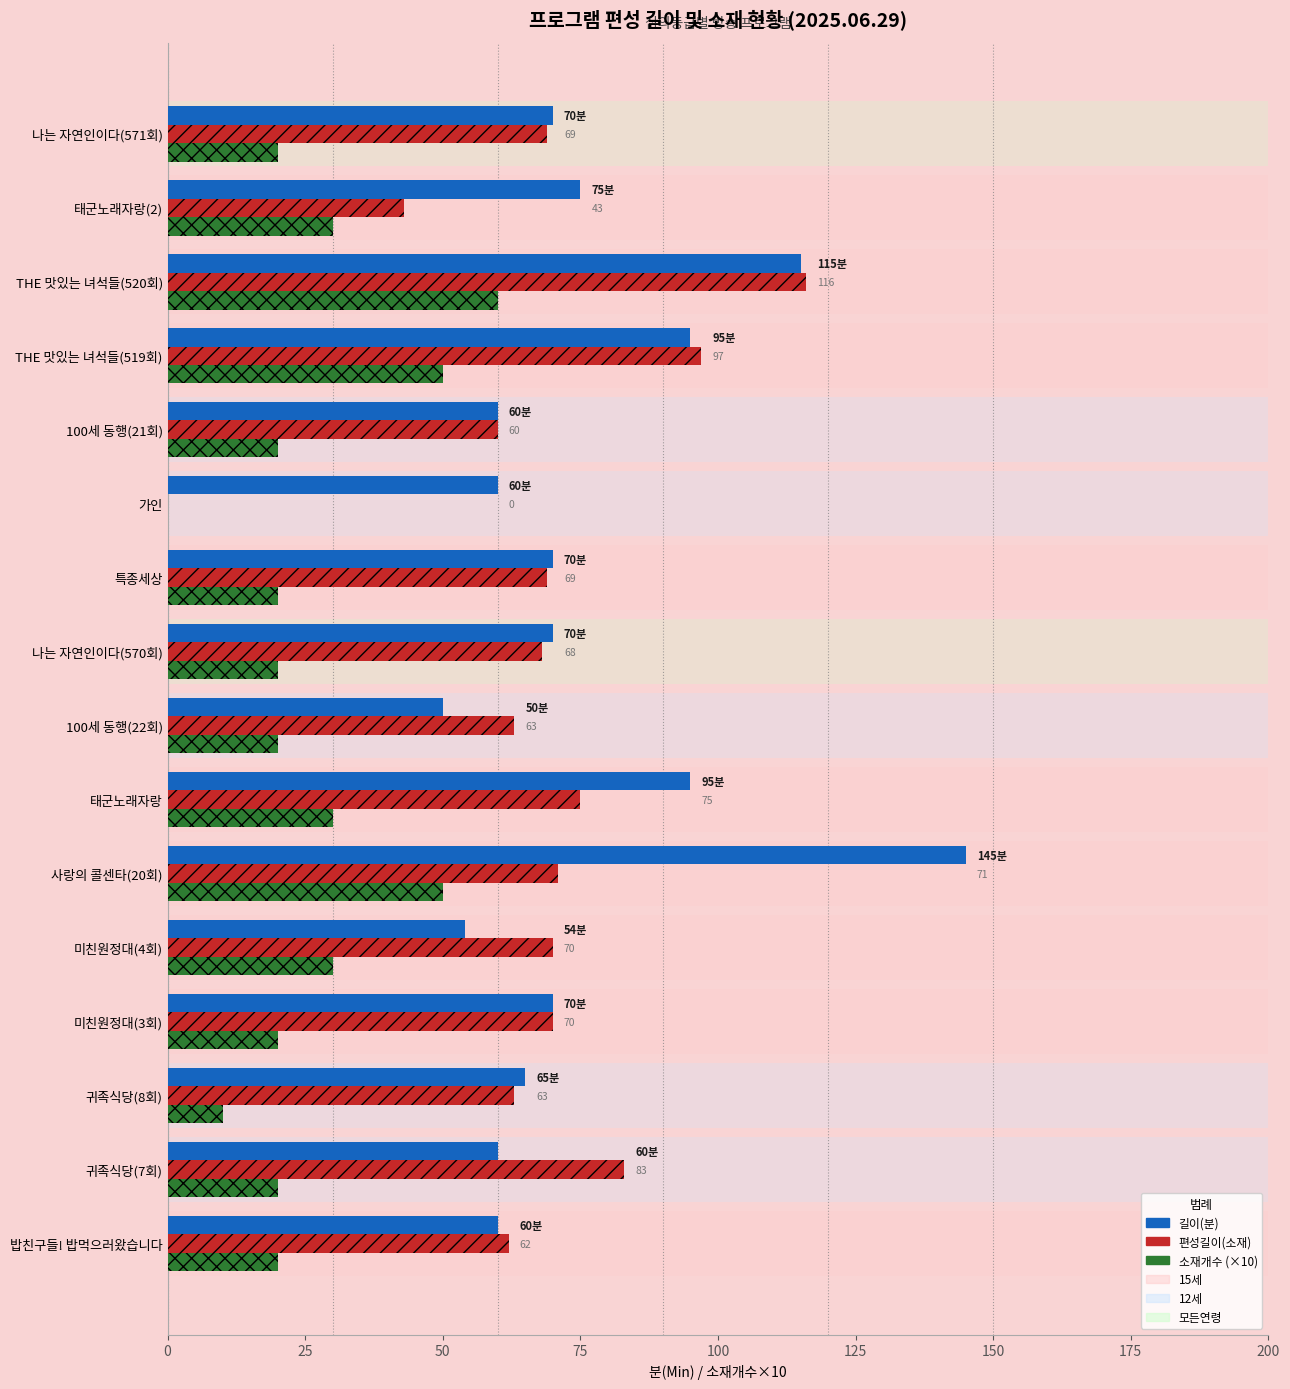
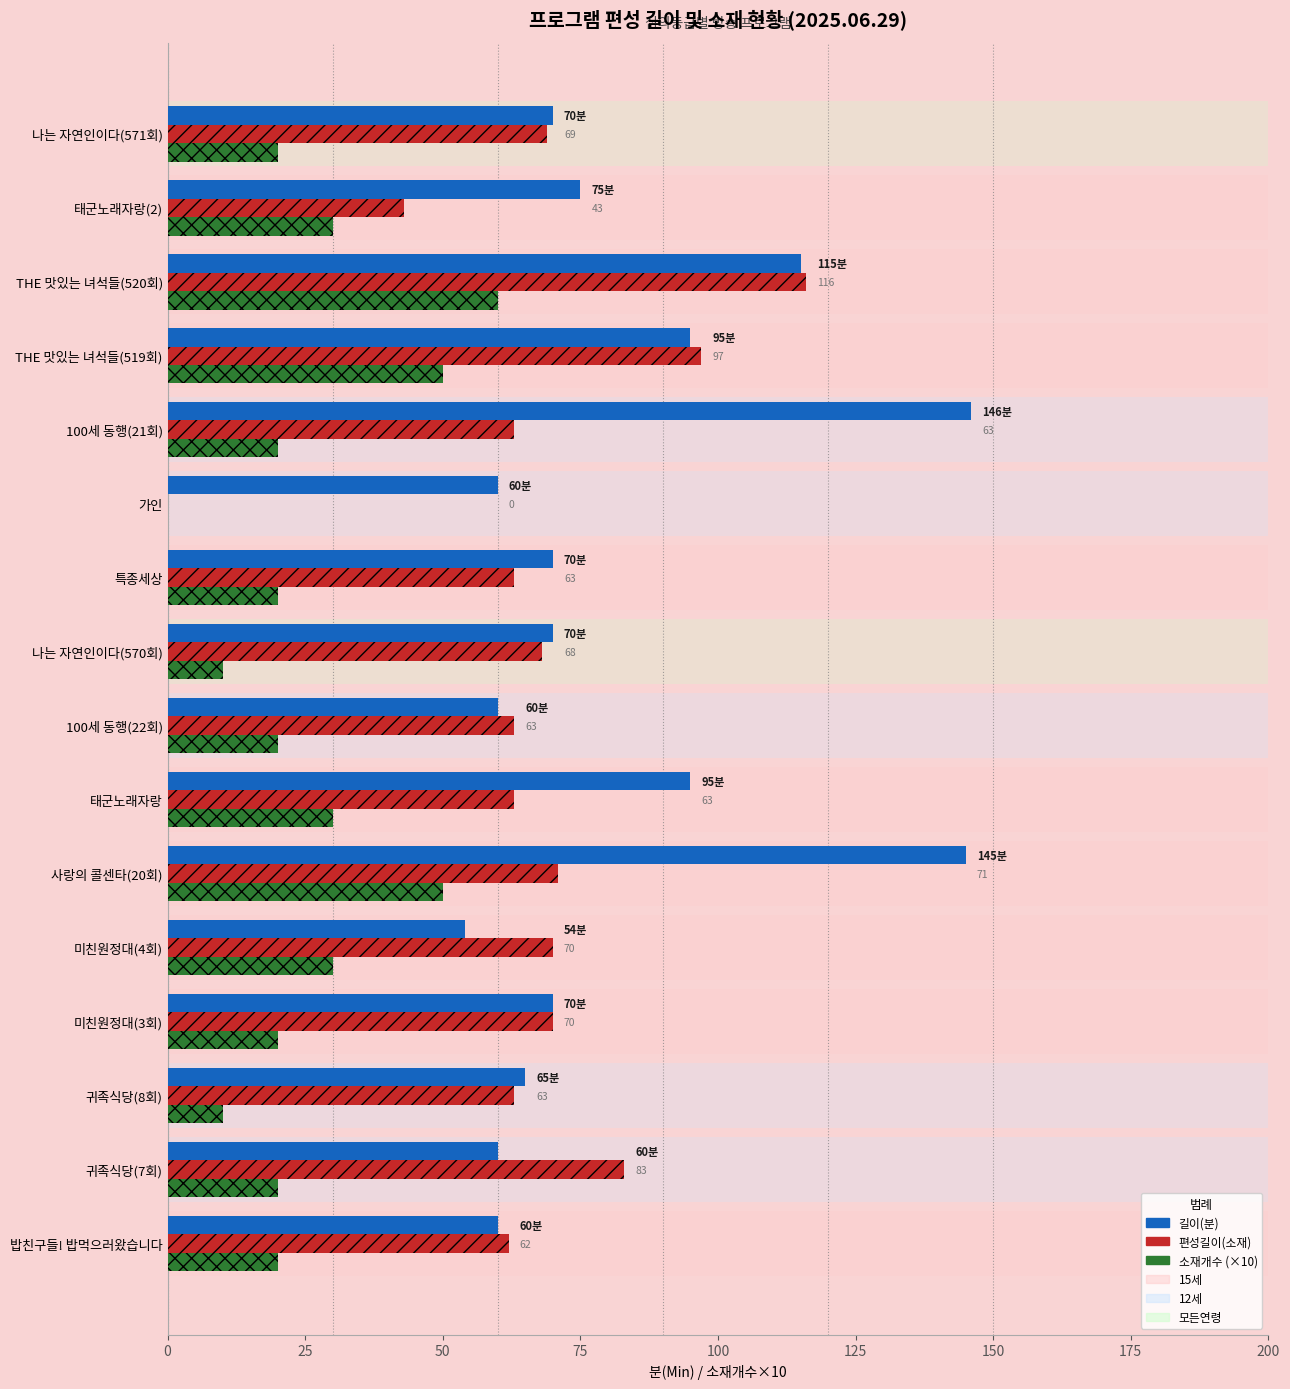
길이(분), 100세 동행(21회): 60분 -> 146분
편성길이(소재), 100세 동행(21회): 60 -> 63
편성길이(소재), 특종세상: 69 -> 63
소재개수 (×10), 나는 자연인이다(570회): 20 -> 10
길이(분), 100세 동행(22회): 50분 -> 60분
편성길이(소재), 태군노래자랑: 75 -> 63
